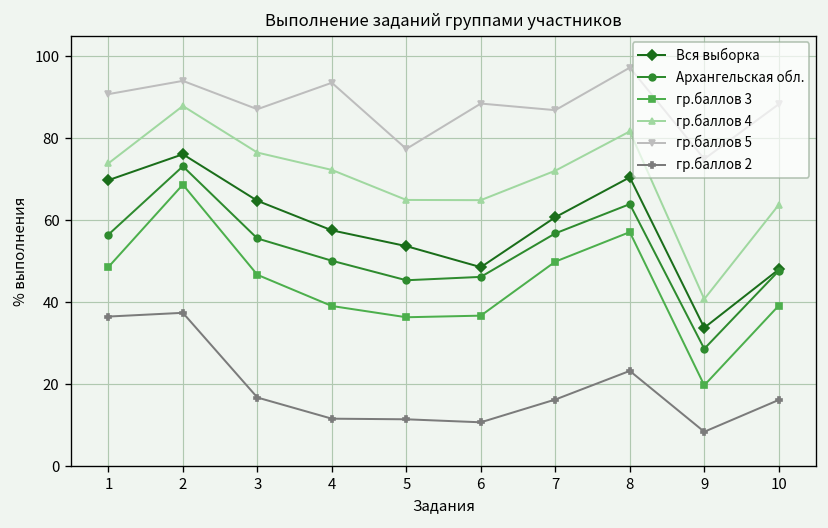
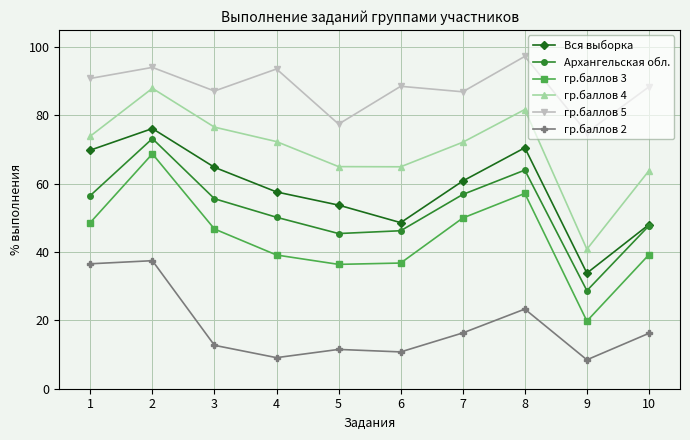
гр.баллов 2, 3: 17 -> 13
гр.баллов 2, 4: 12 -> 9
